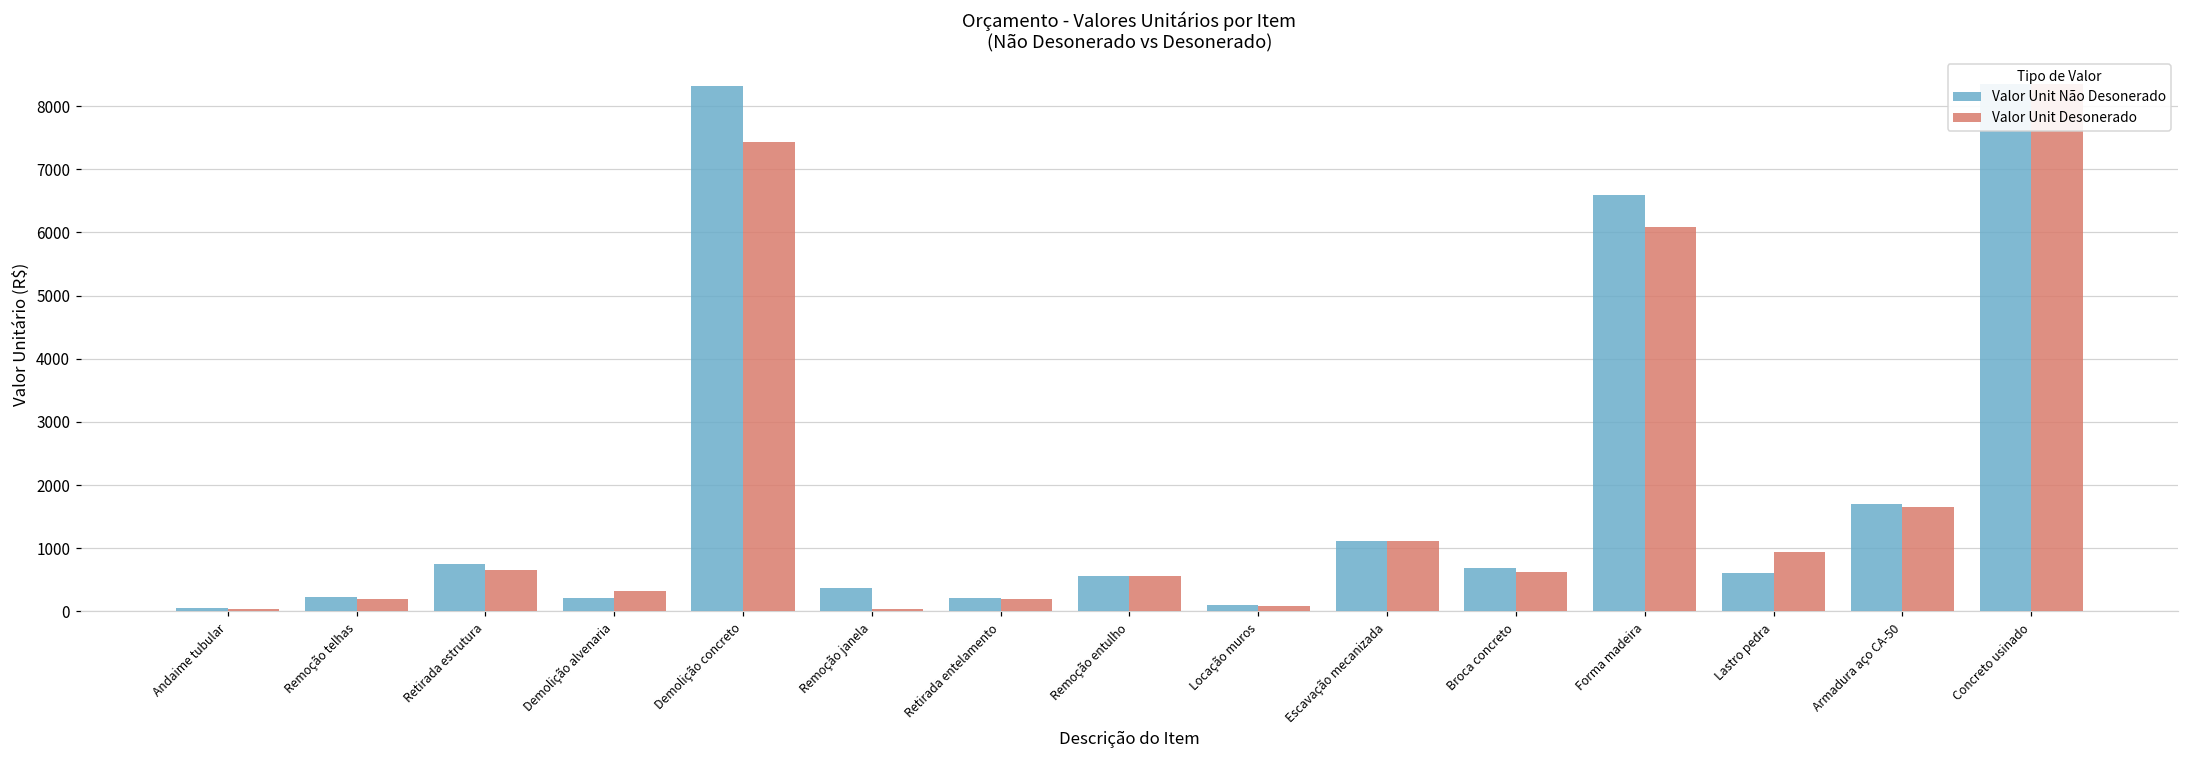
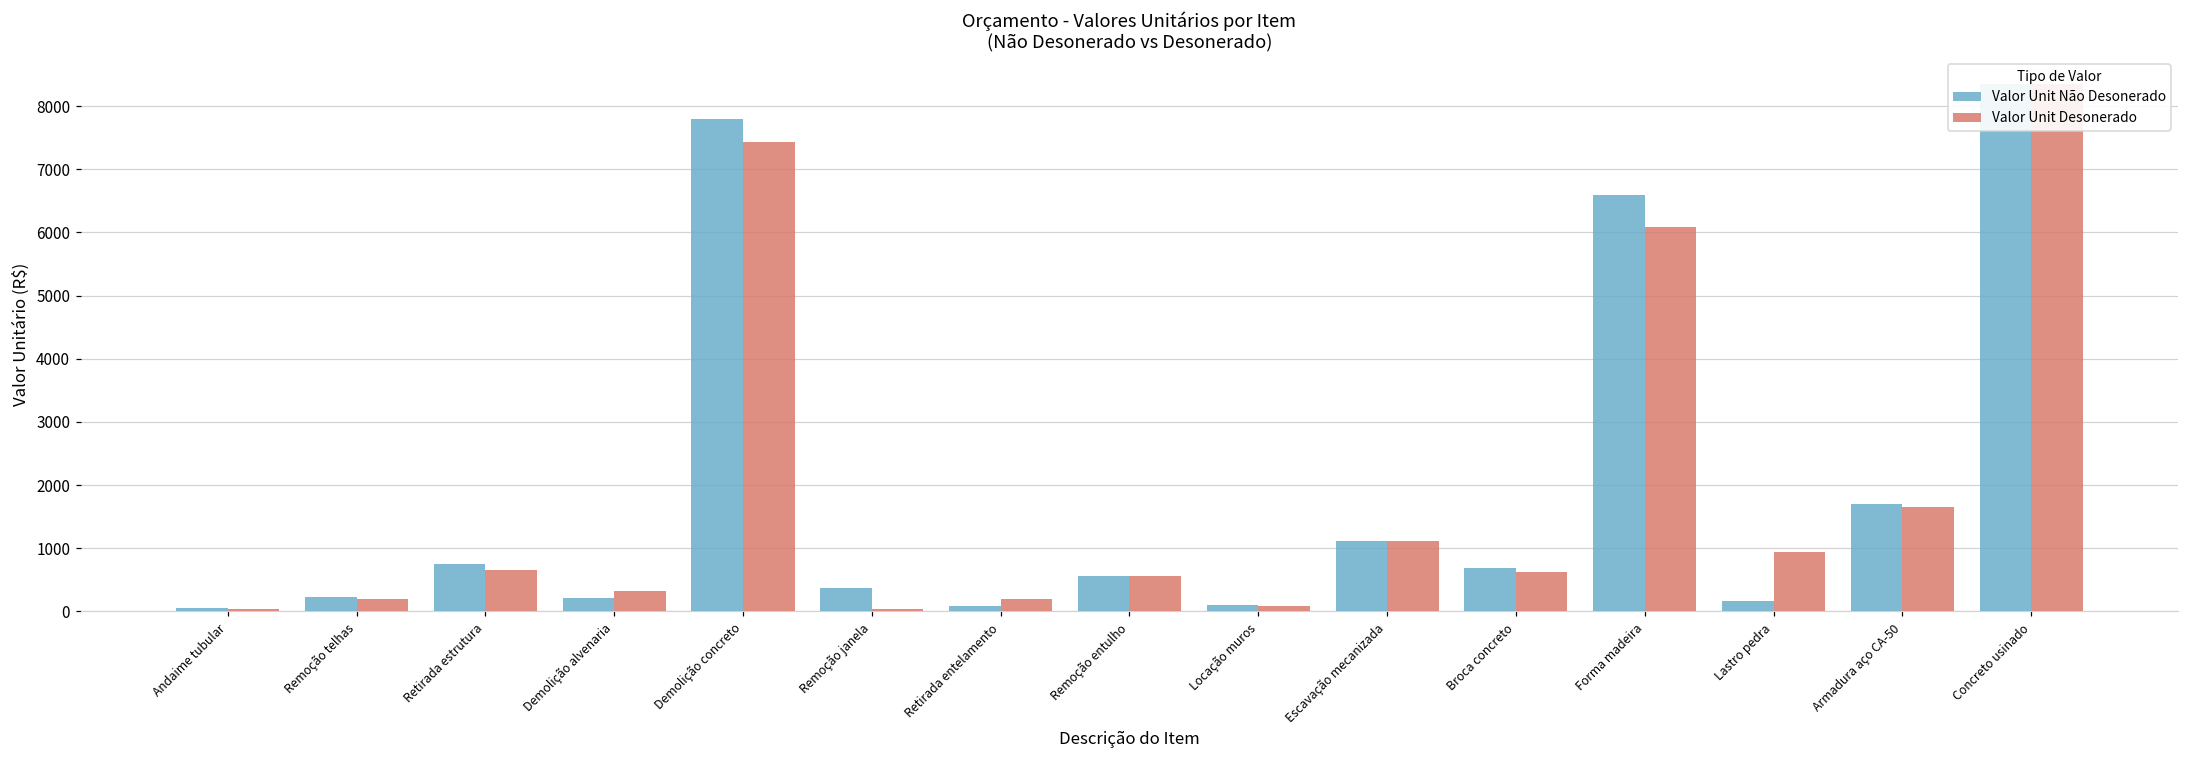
Valor Unit Não Desonerado, Demolição concreto: 8300 -> 7800
Valor Unit Não Desonerado, Retirada entelamento: 200 -> 100
Valor Unit Não Desonerado, Lastro pedra: 600 -> 200
